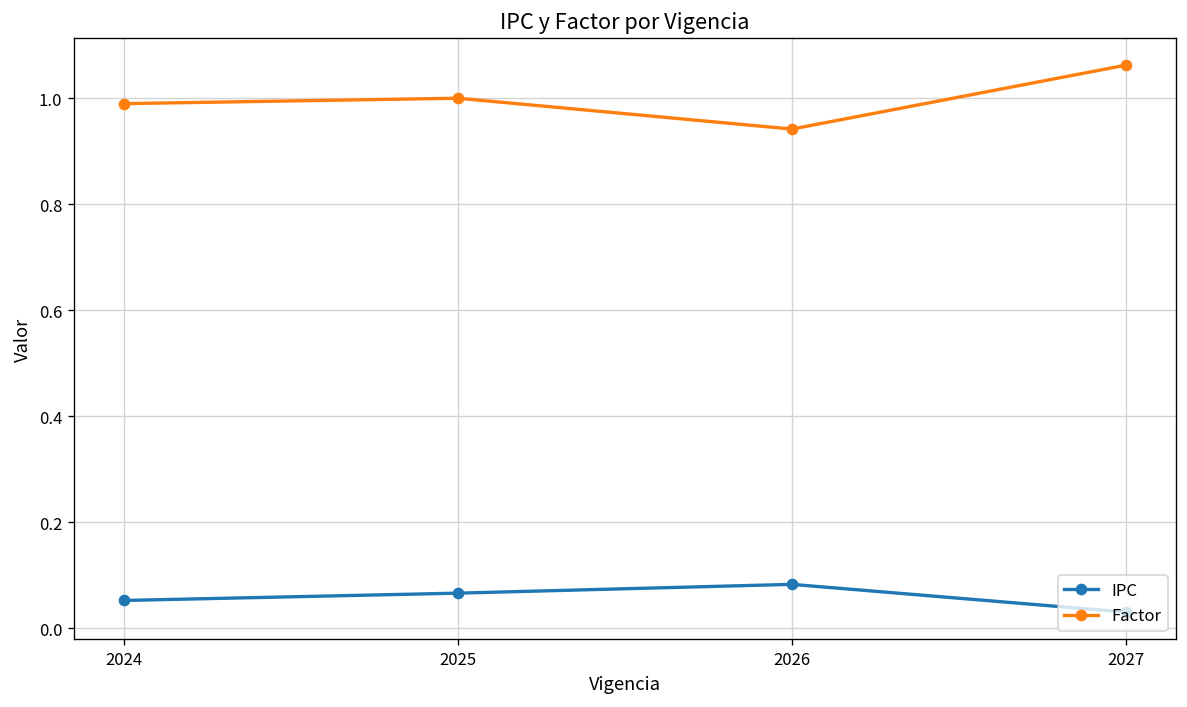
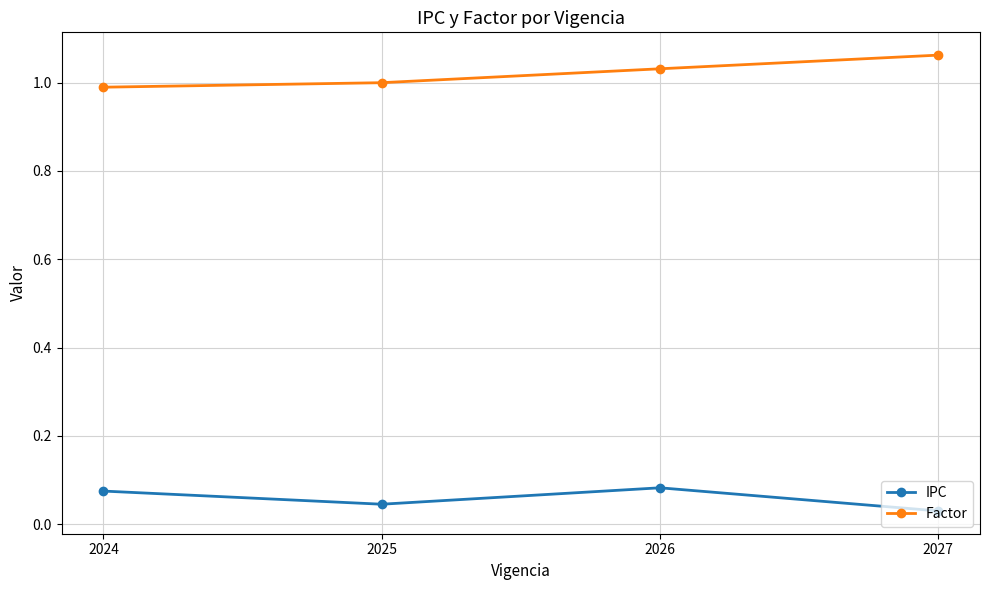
IPC, 2024: 0.05 -> 0.08
IPC, 2025: 0.07 -> 0.05
Factor, 2026: 0.94 -> 1.03
